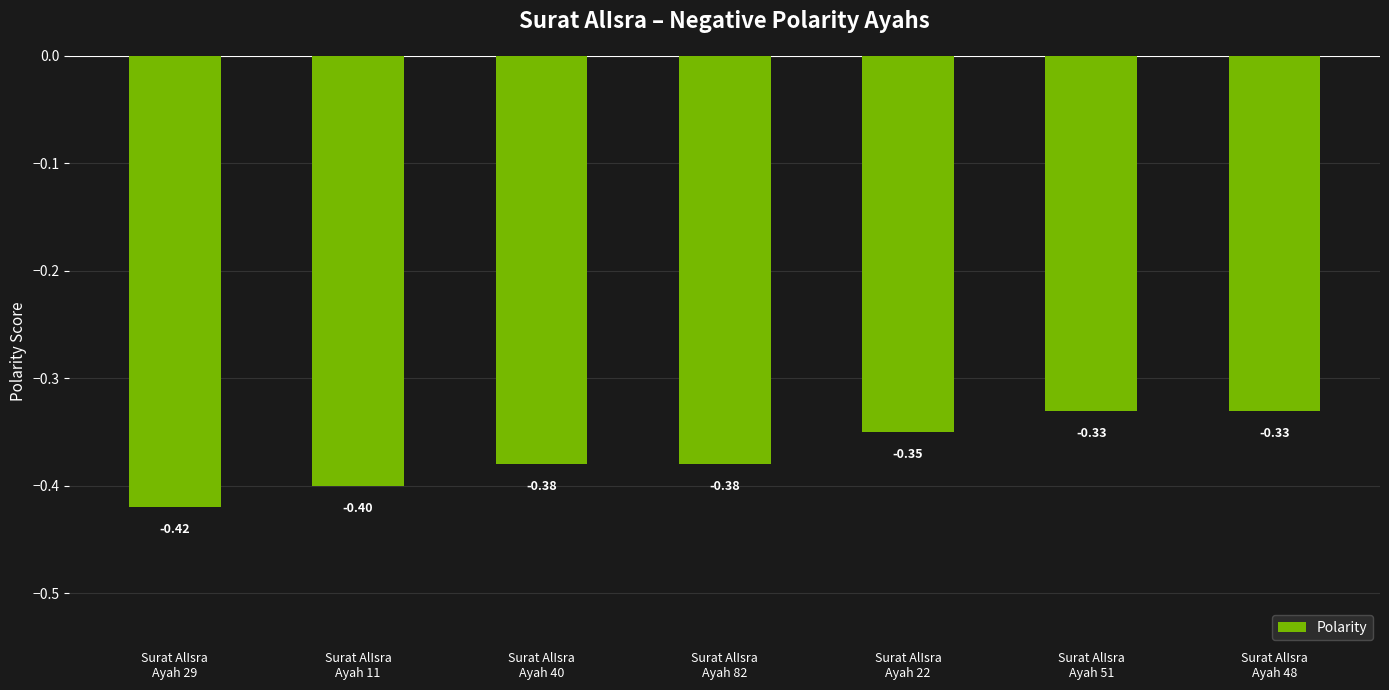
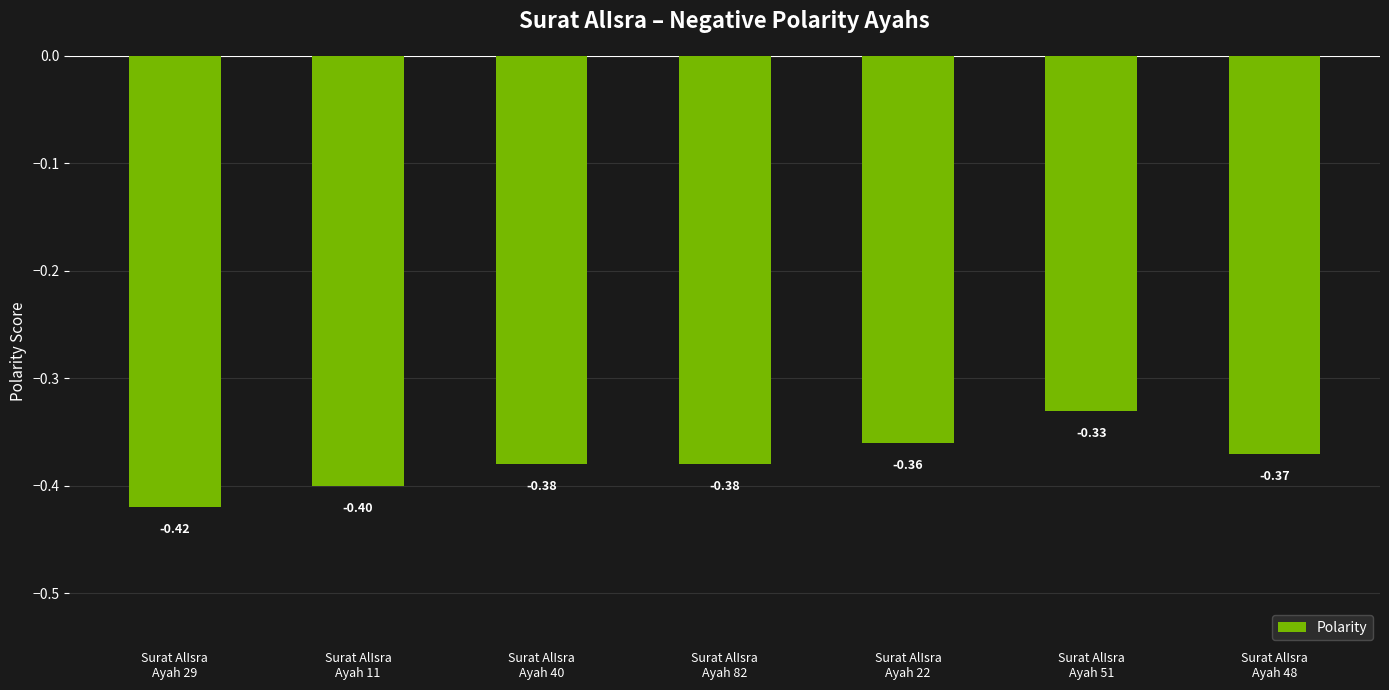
Surat AlIsra Ayah 22: -0.35 -> -0.36
Surat AlIsra Ayah 48: -0.33 -> -0.37
